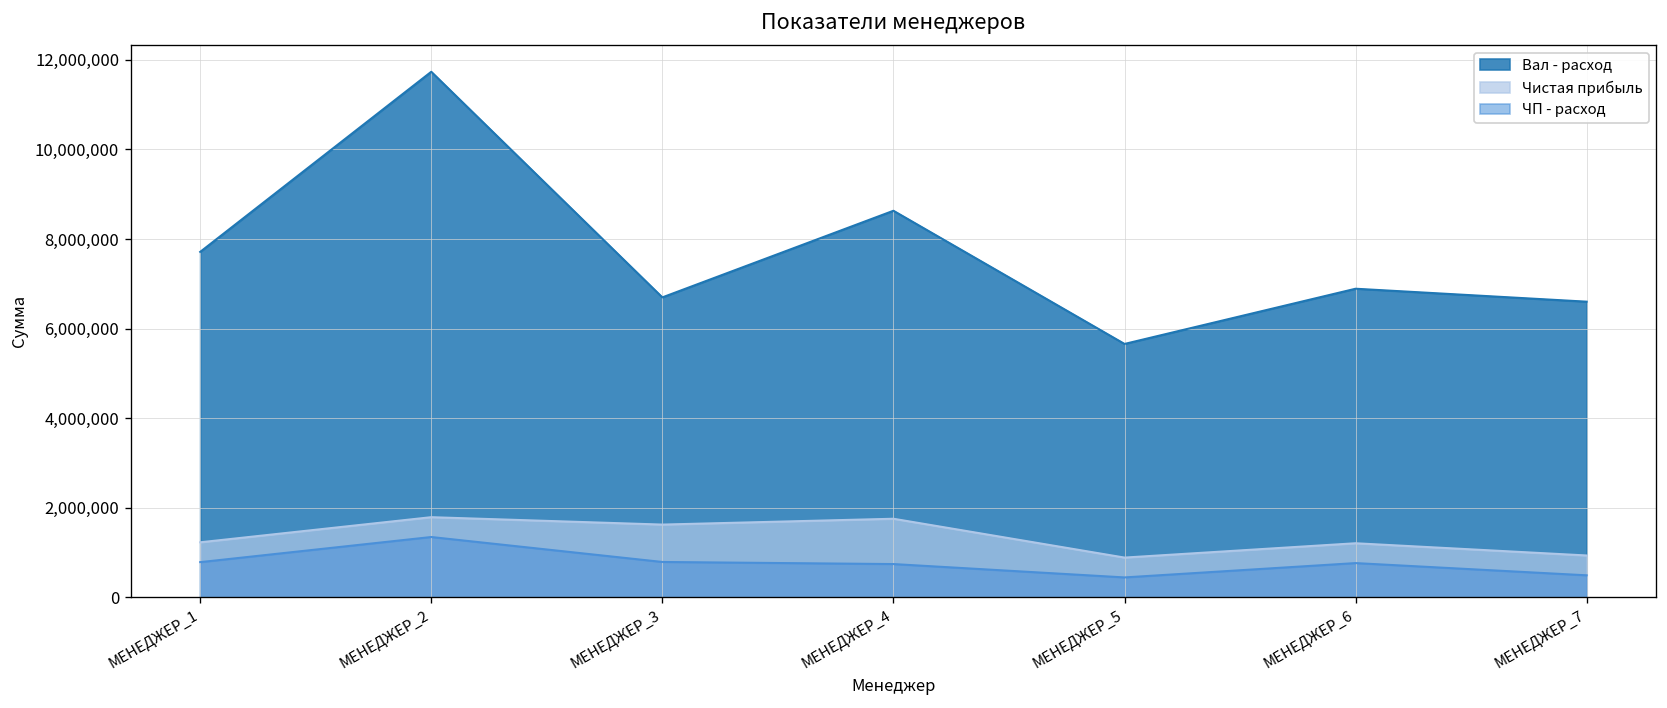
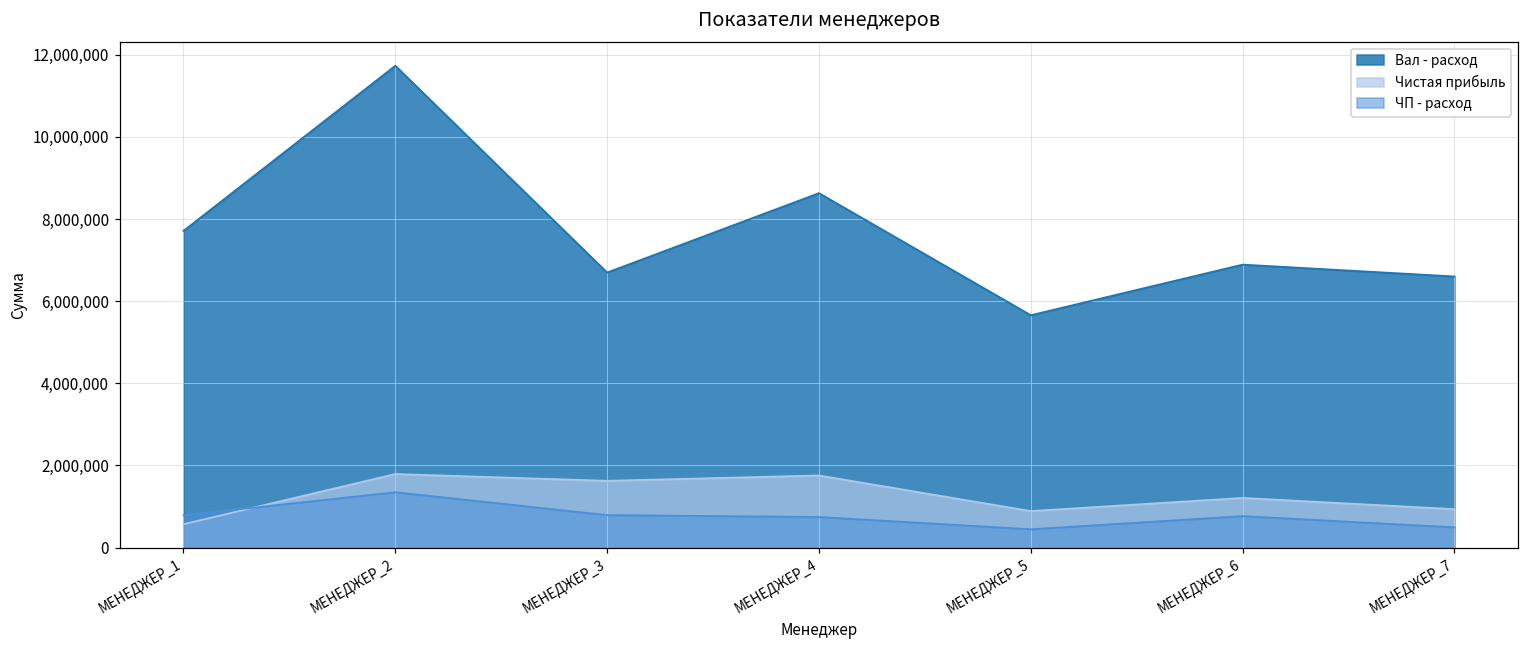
Чистая прибыль, МЕНЕДЖЕР_1: 1,200,000 -> 600,000
